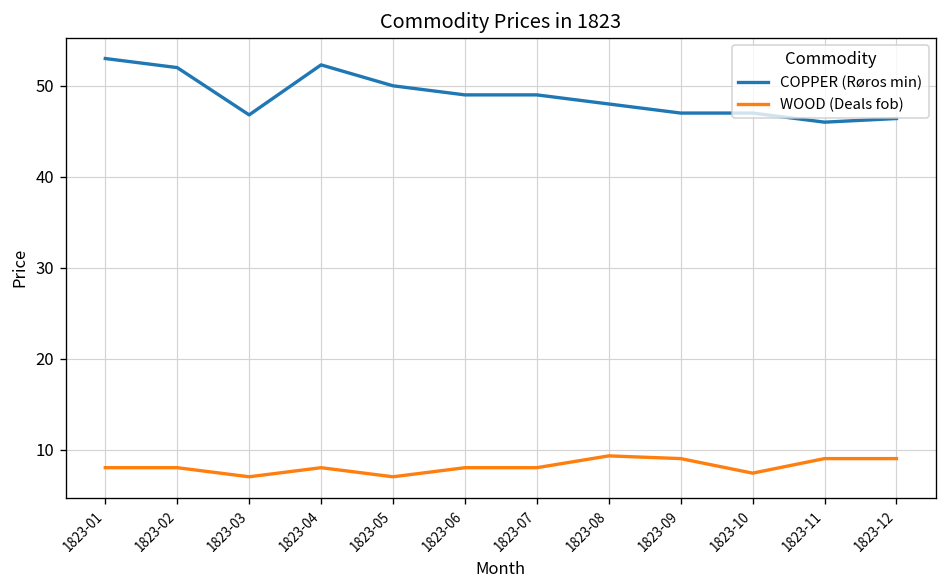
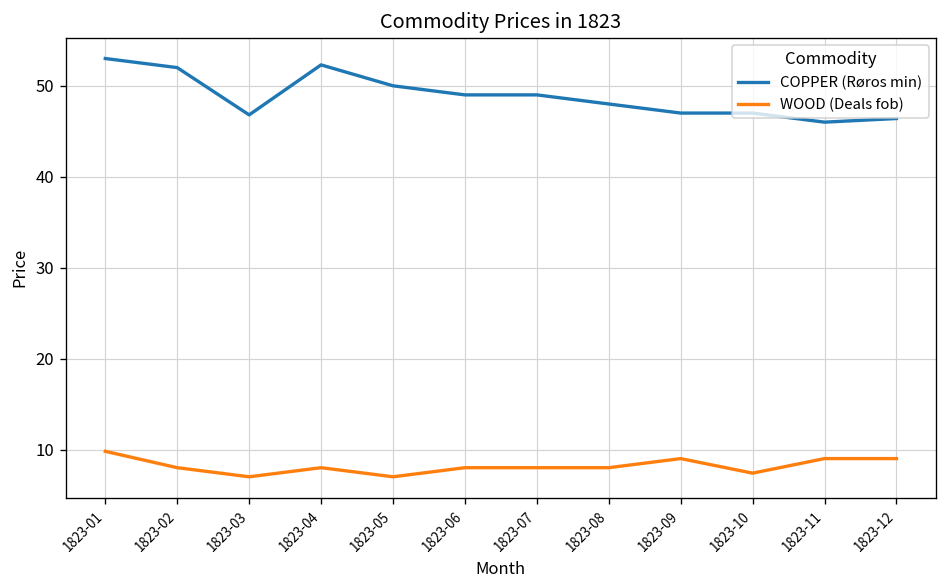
WOOD (Deals fob), 1823-01: 8 -> 10
WOOD (Deals fob), 1823-08: 9 -> 8
